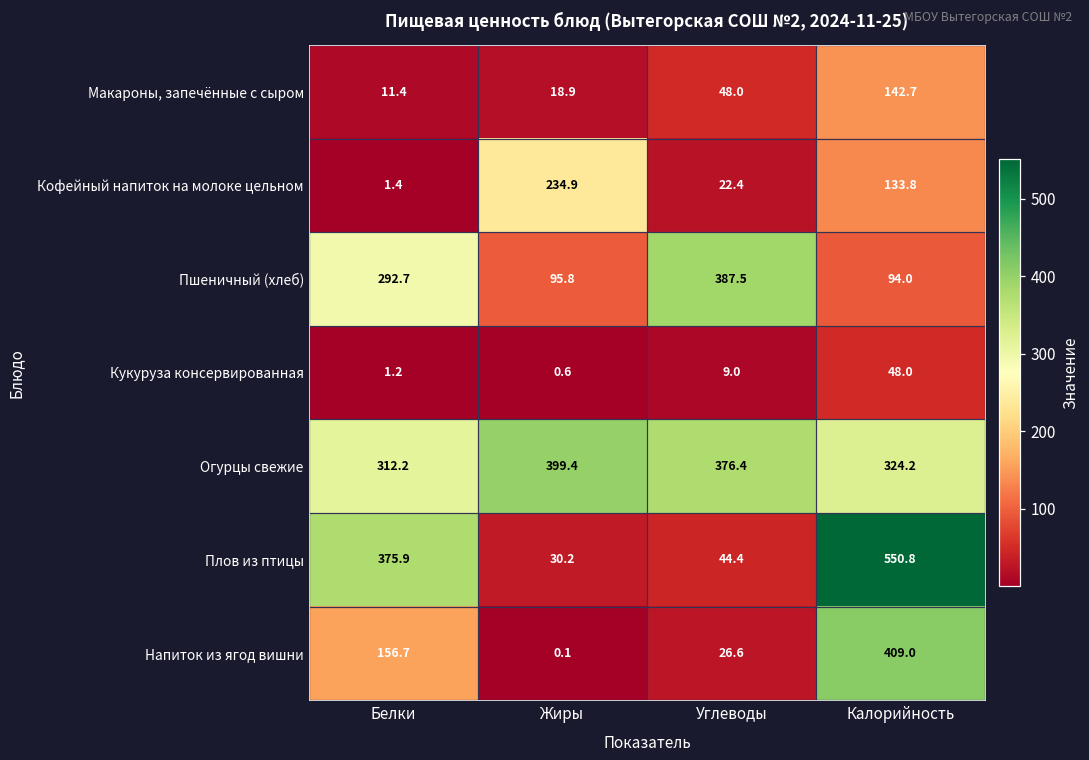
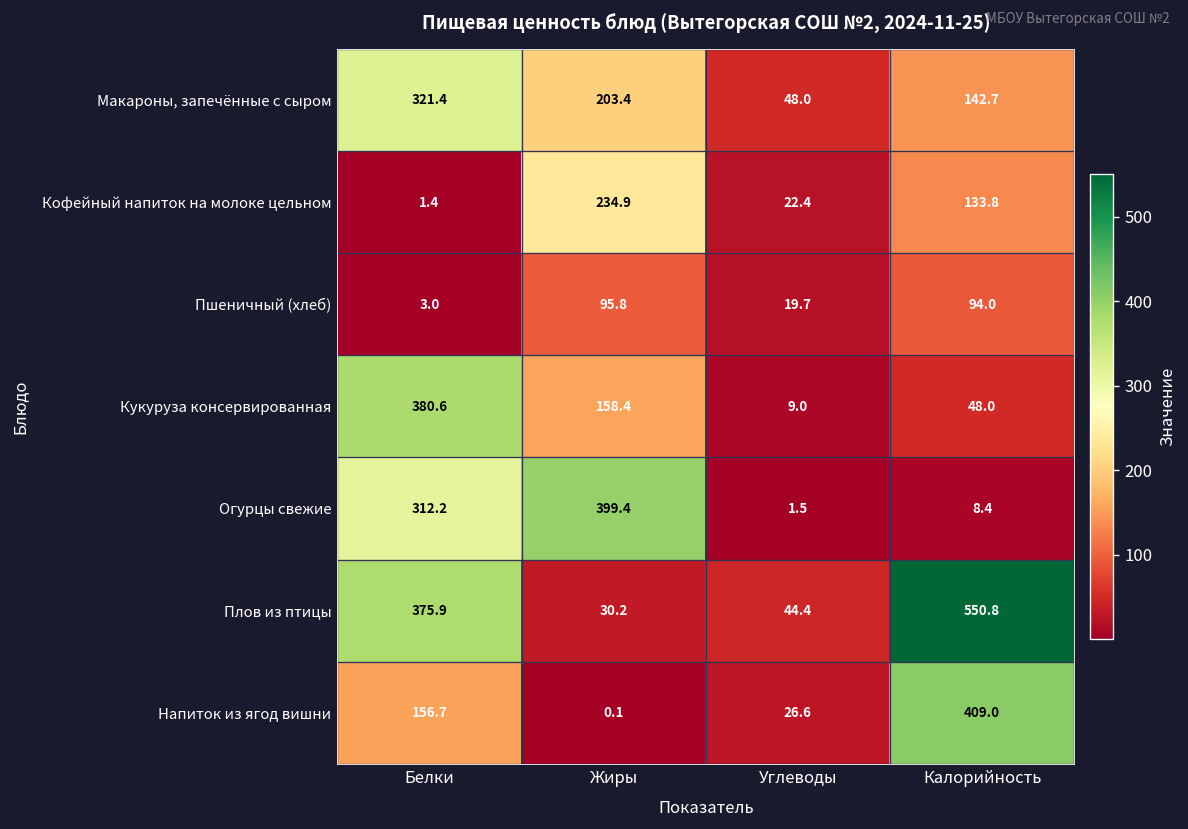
Макароны, запечённые с сыром, Белки: 11.4 -> 321.4
Макароны, запечённые с сыром, Жиры: 18.9 -> 203.4
Пшеничный (хлеб), Белки: 292.7 -> 3.0
Пшеничный (хлеб), Углеводы: 387.5 -> 19.7
Кукуруза консервированная, Белки: 1.2 -> 380.6
Кукуруза консервированная, Жиры: 0.6 -> 158.4
Огурцы свежие, Углеводы: 376.4 -> 1.5
Огурцы свежие, Калорийность: 324.2 -> 8.4
